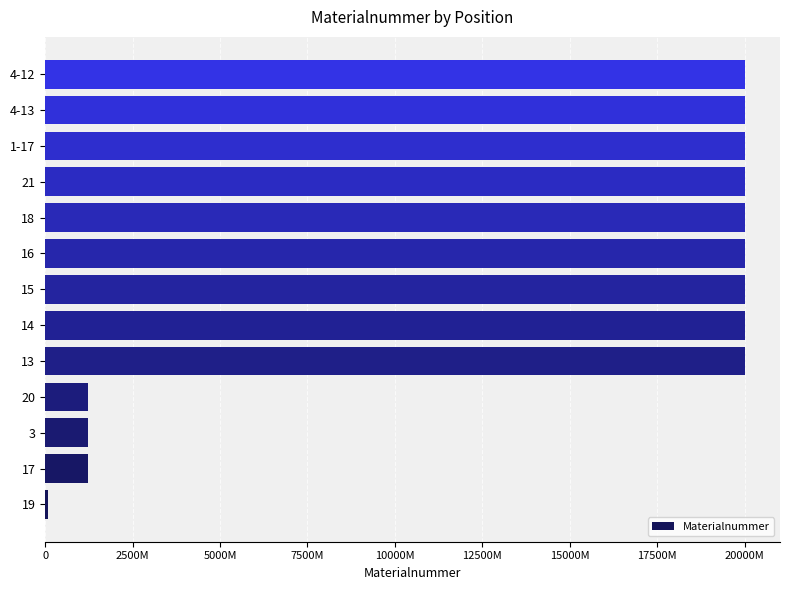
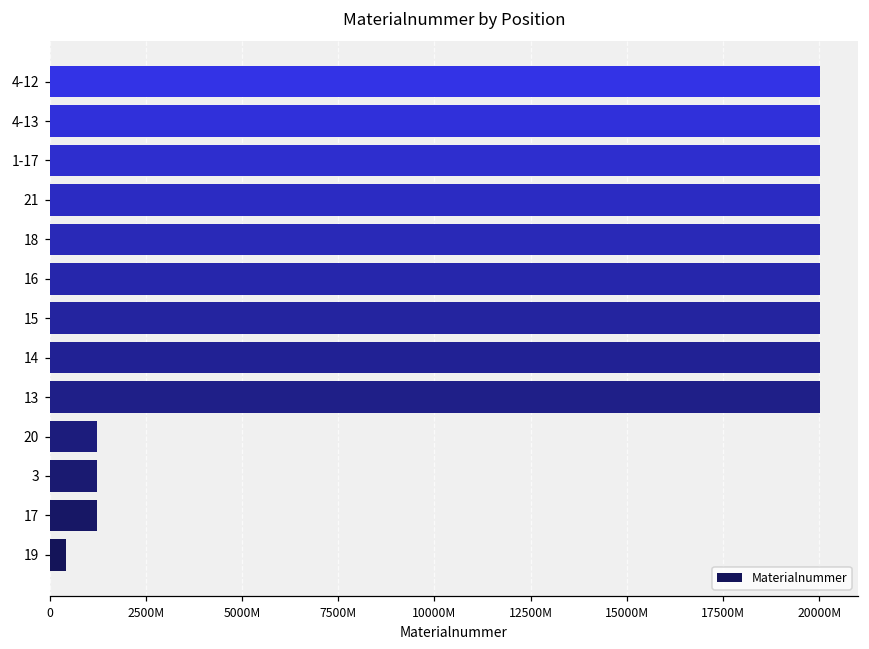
19: 100000000 -> 400000000
